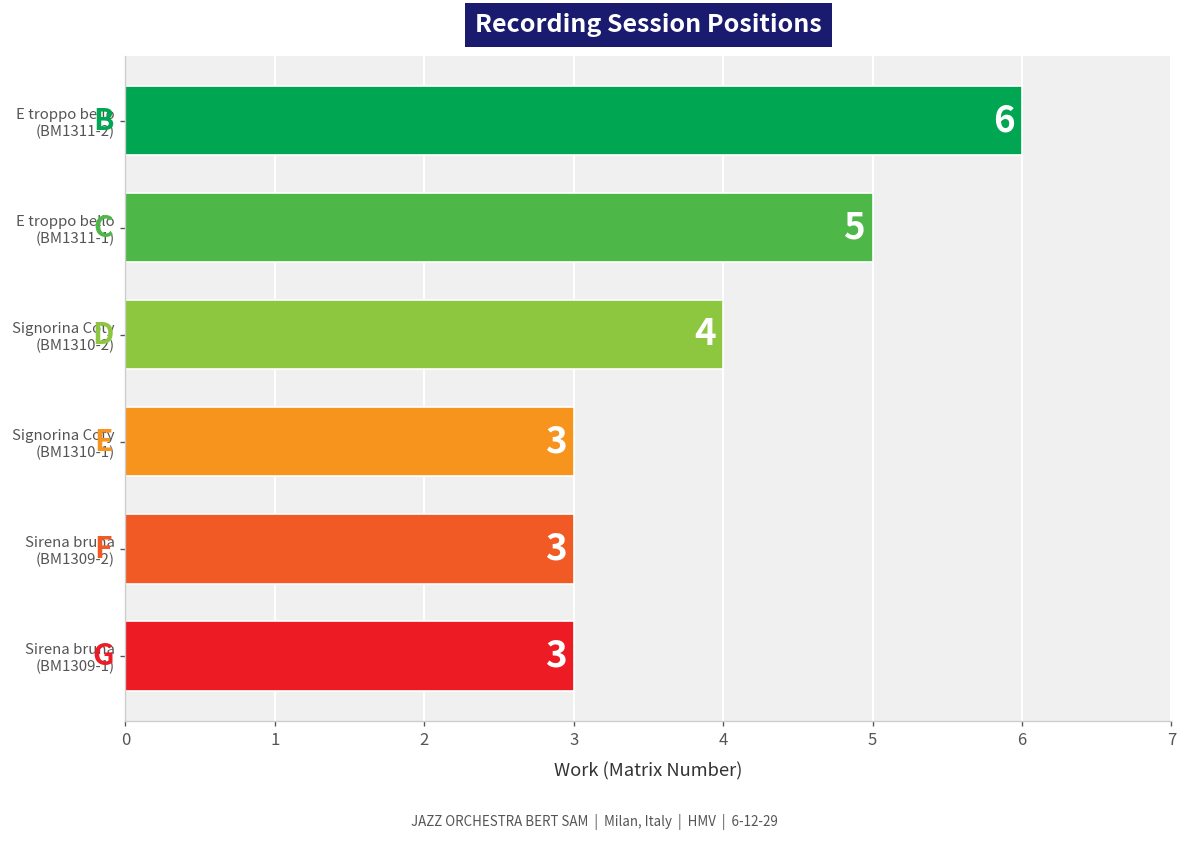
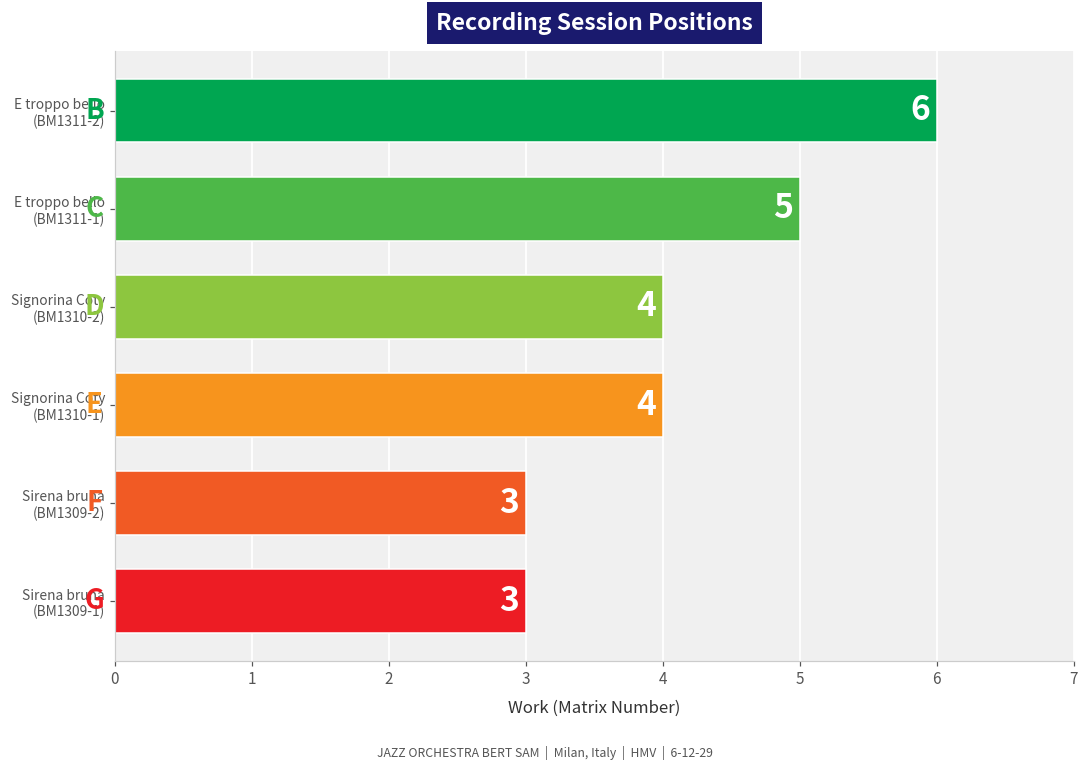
Signorina Coty (BM1310-1): 3 -> 4
